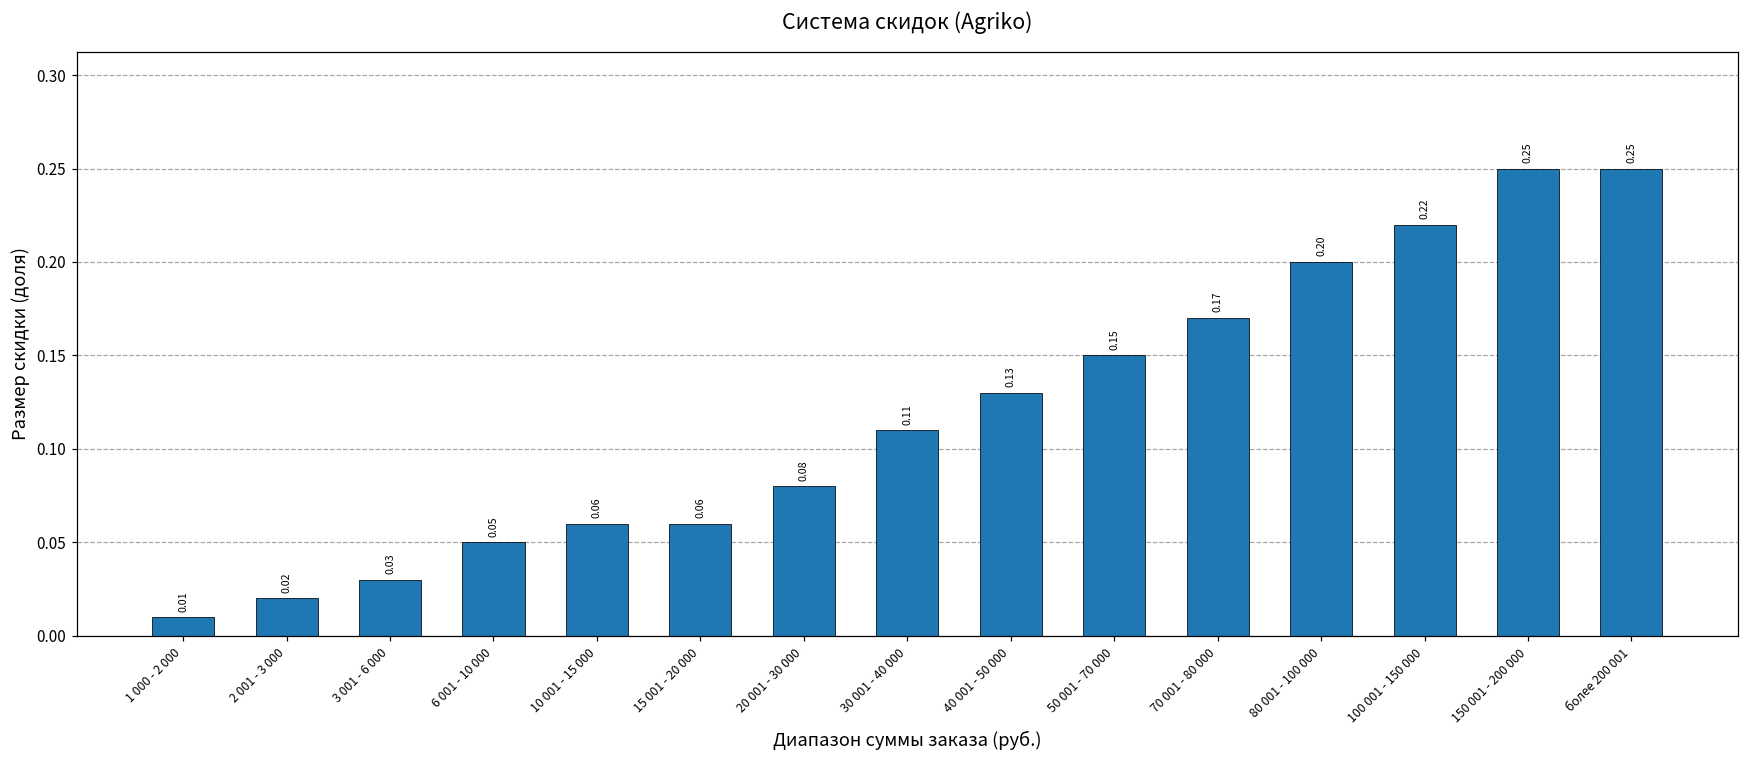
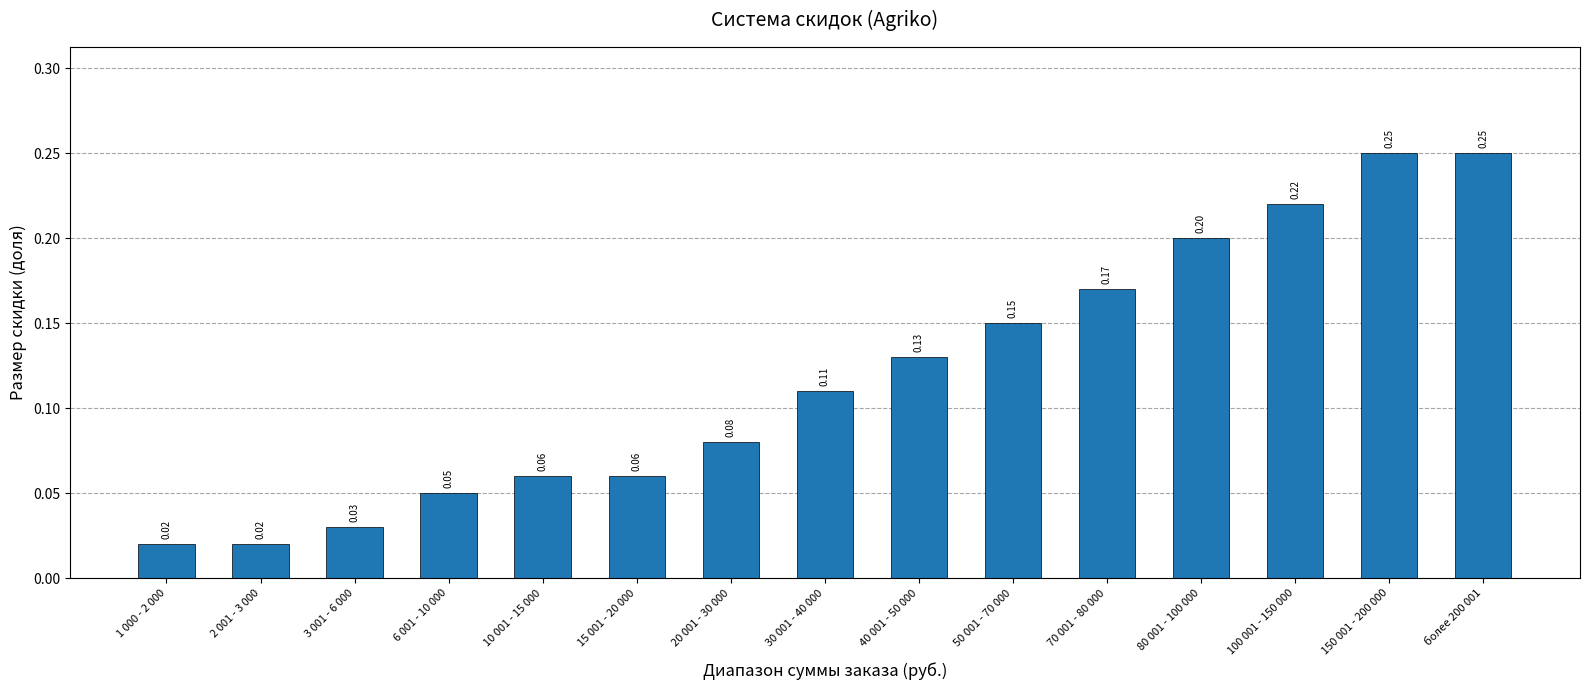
1 000 - 2 000: 0.01 -> 0.02
